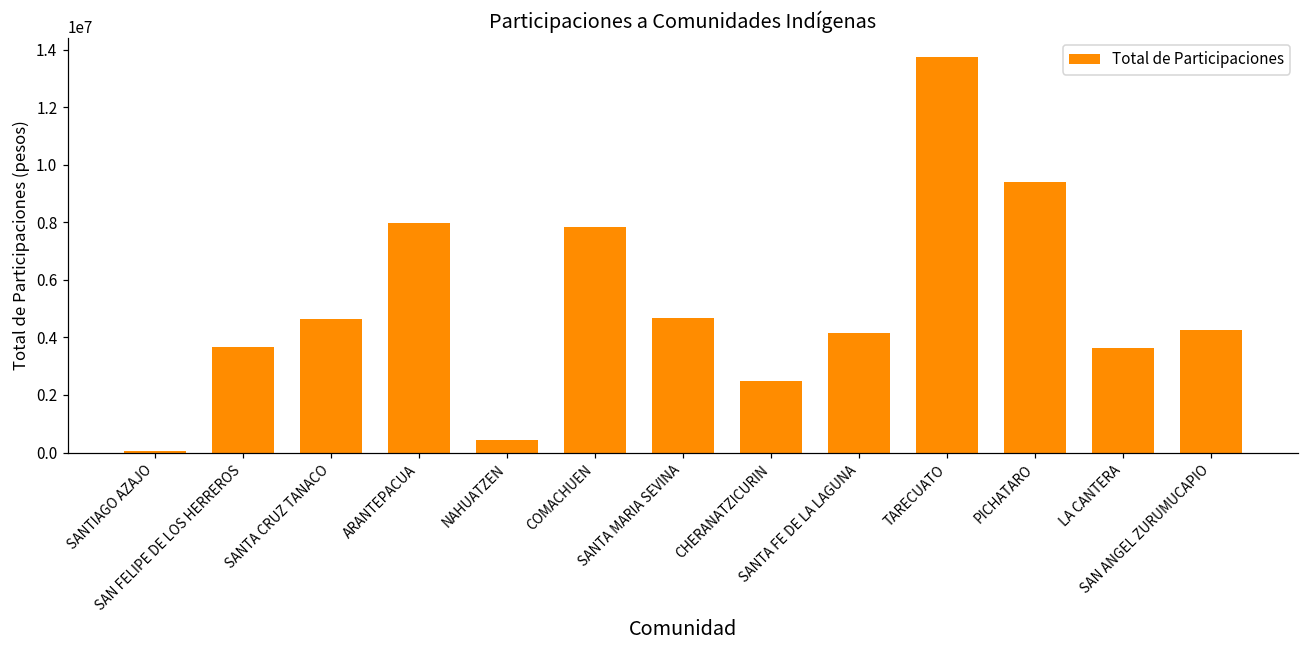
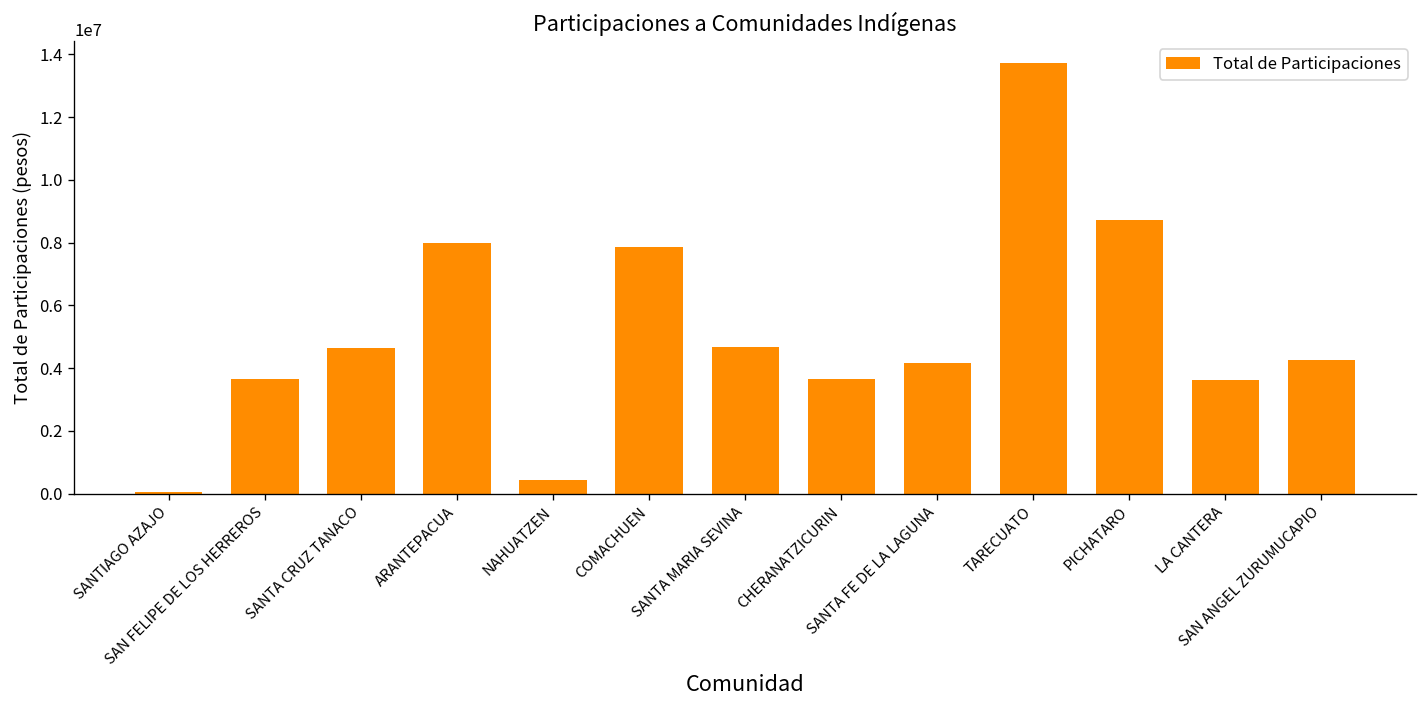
CHERANATZICURIN: 2500000 -> 3600000
PICHATARO: 9400000 -> 8700000
